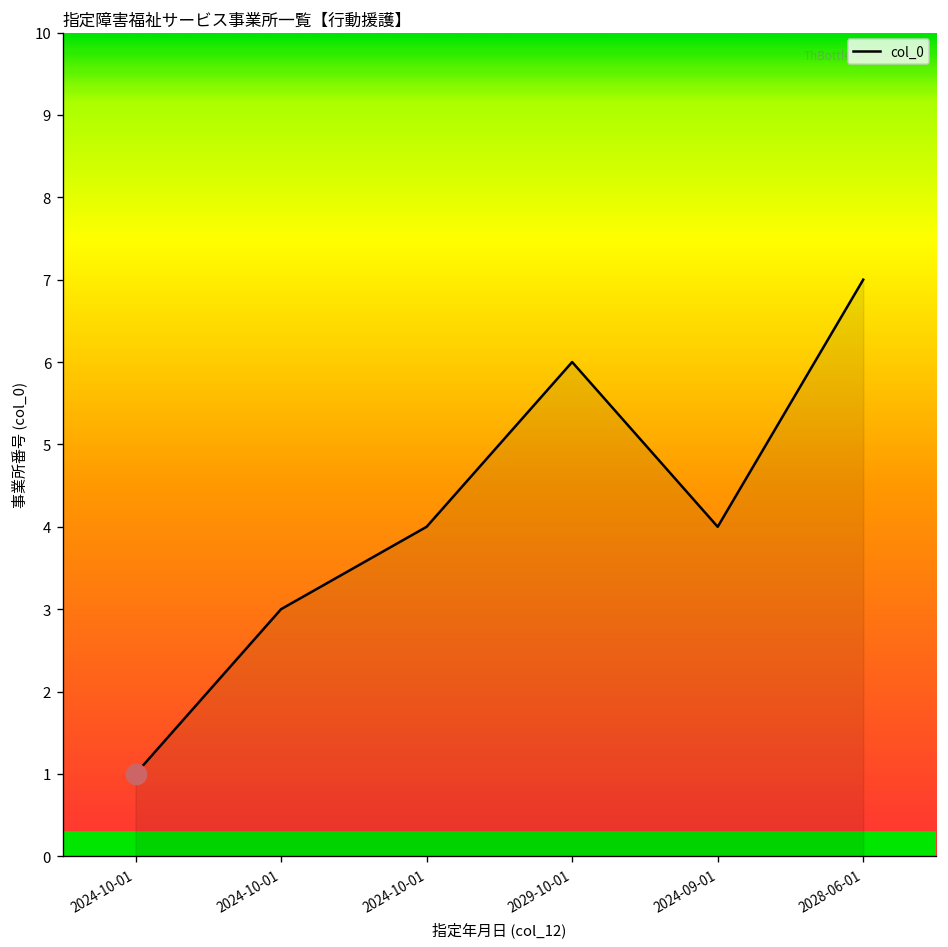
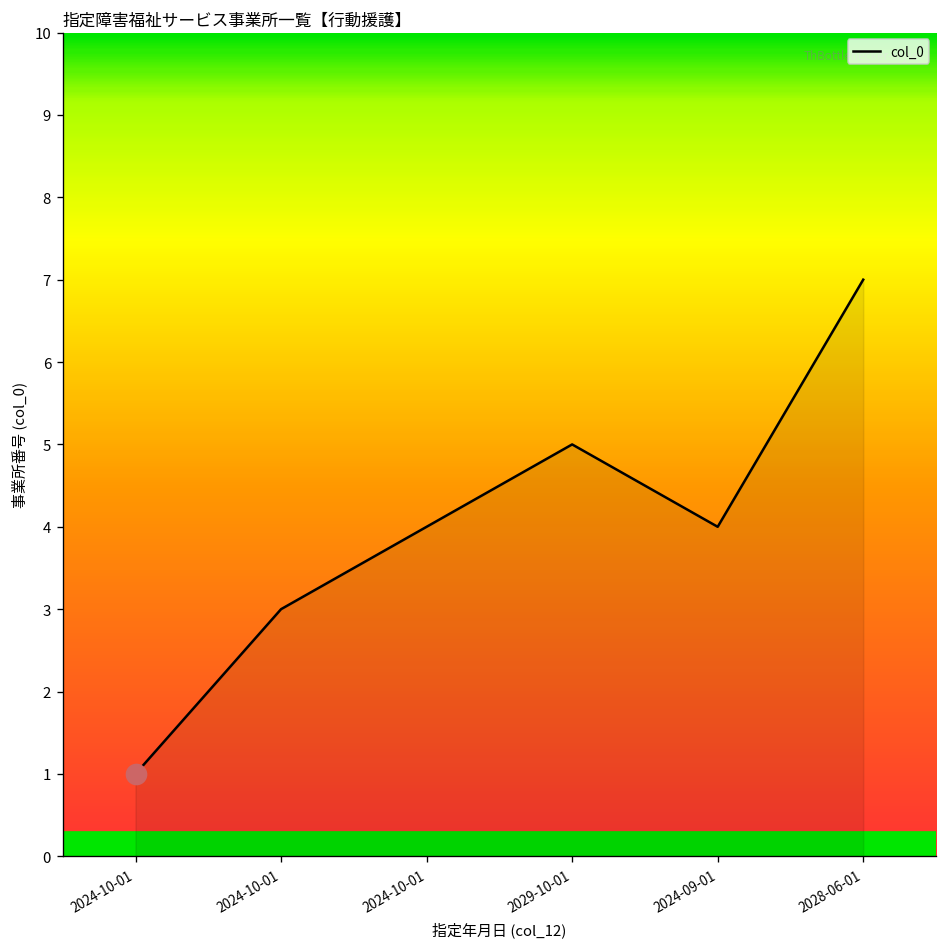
col_0, 2029-10-01: 6 -> 5
